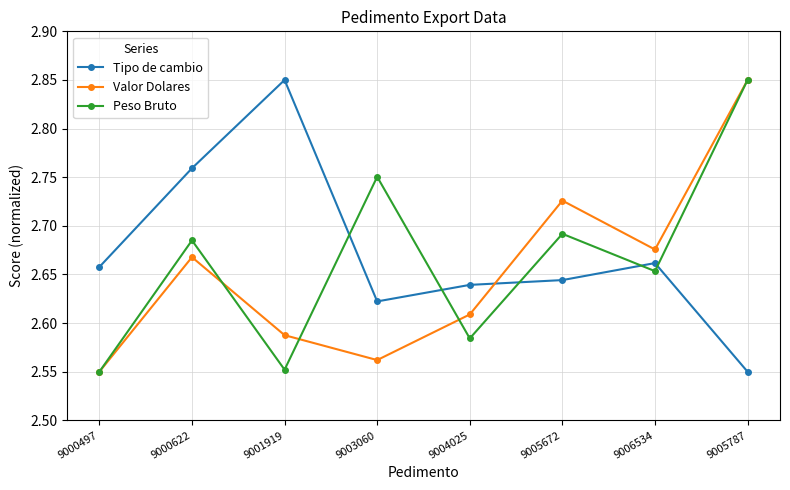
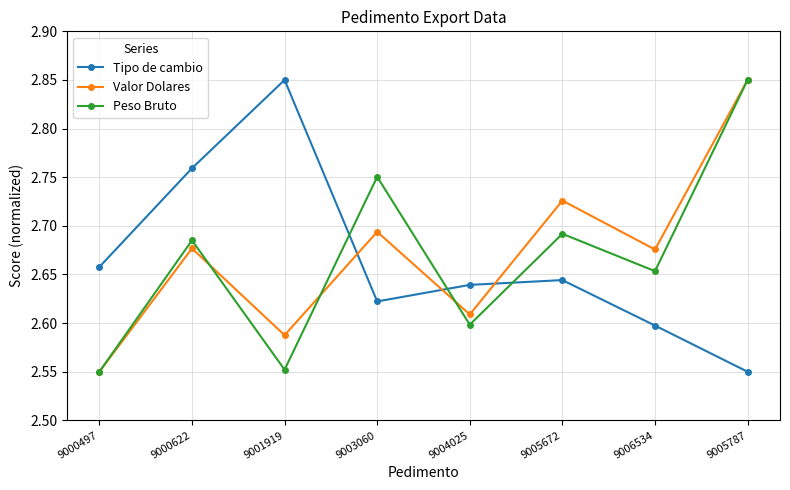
Valor Dolares, 9000622: 2.67 -> 2.68
Valor Dolares, 9003060: 2.56 -> 2.69
Peso Bruto, 9004025: 2.58 -> 2.60
Tipo de cambio, 9006534: 2.66 -> 2.60
